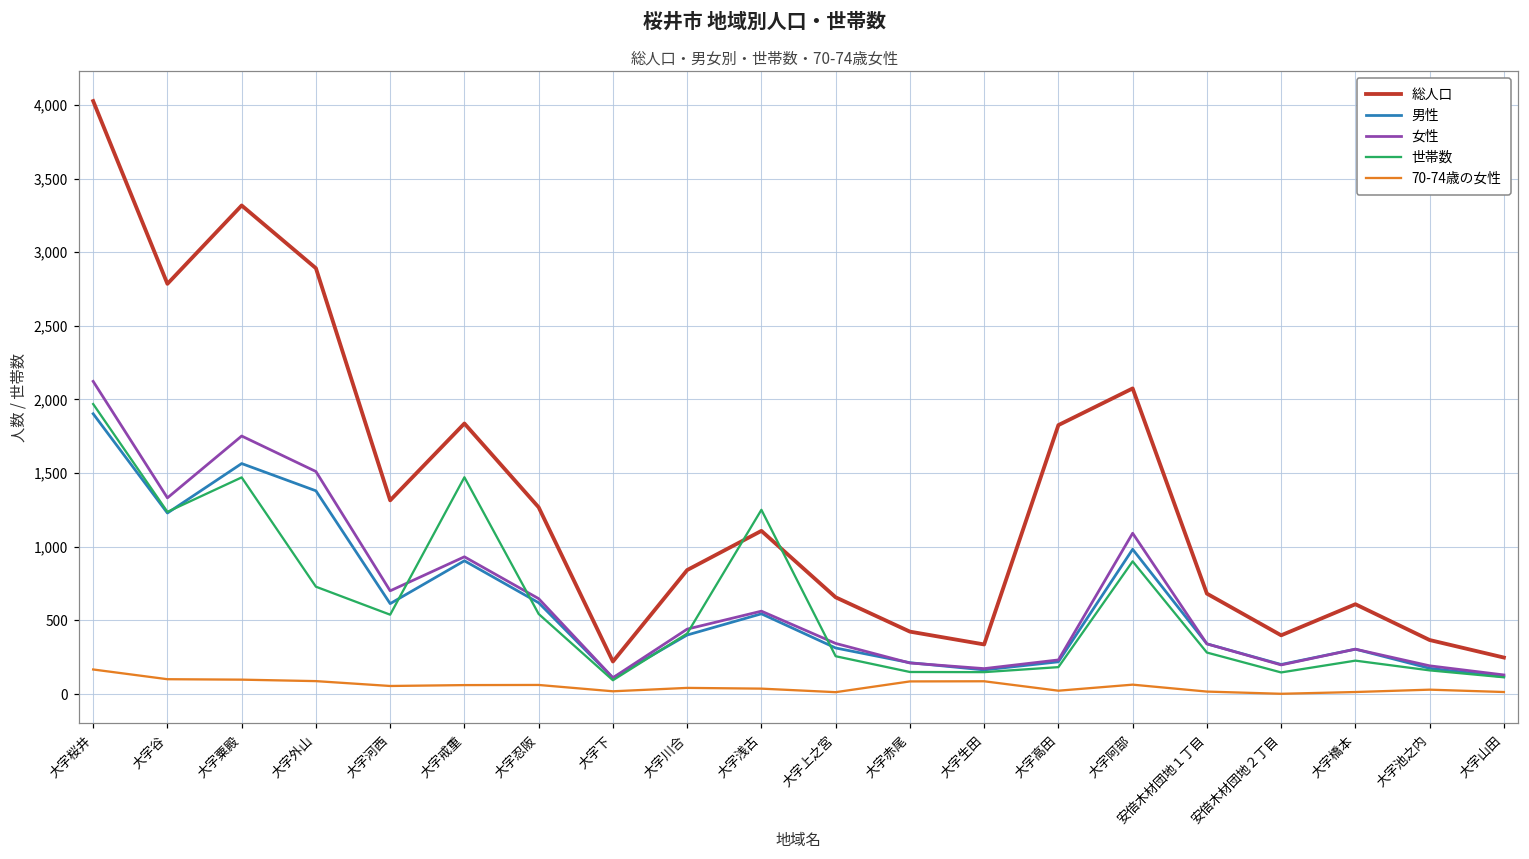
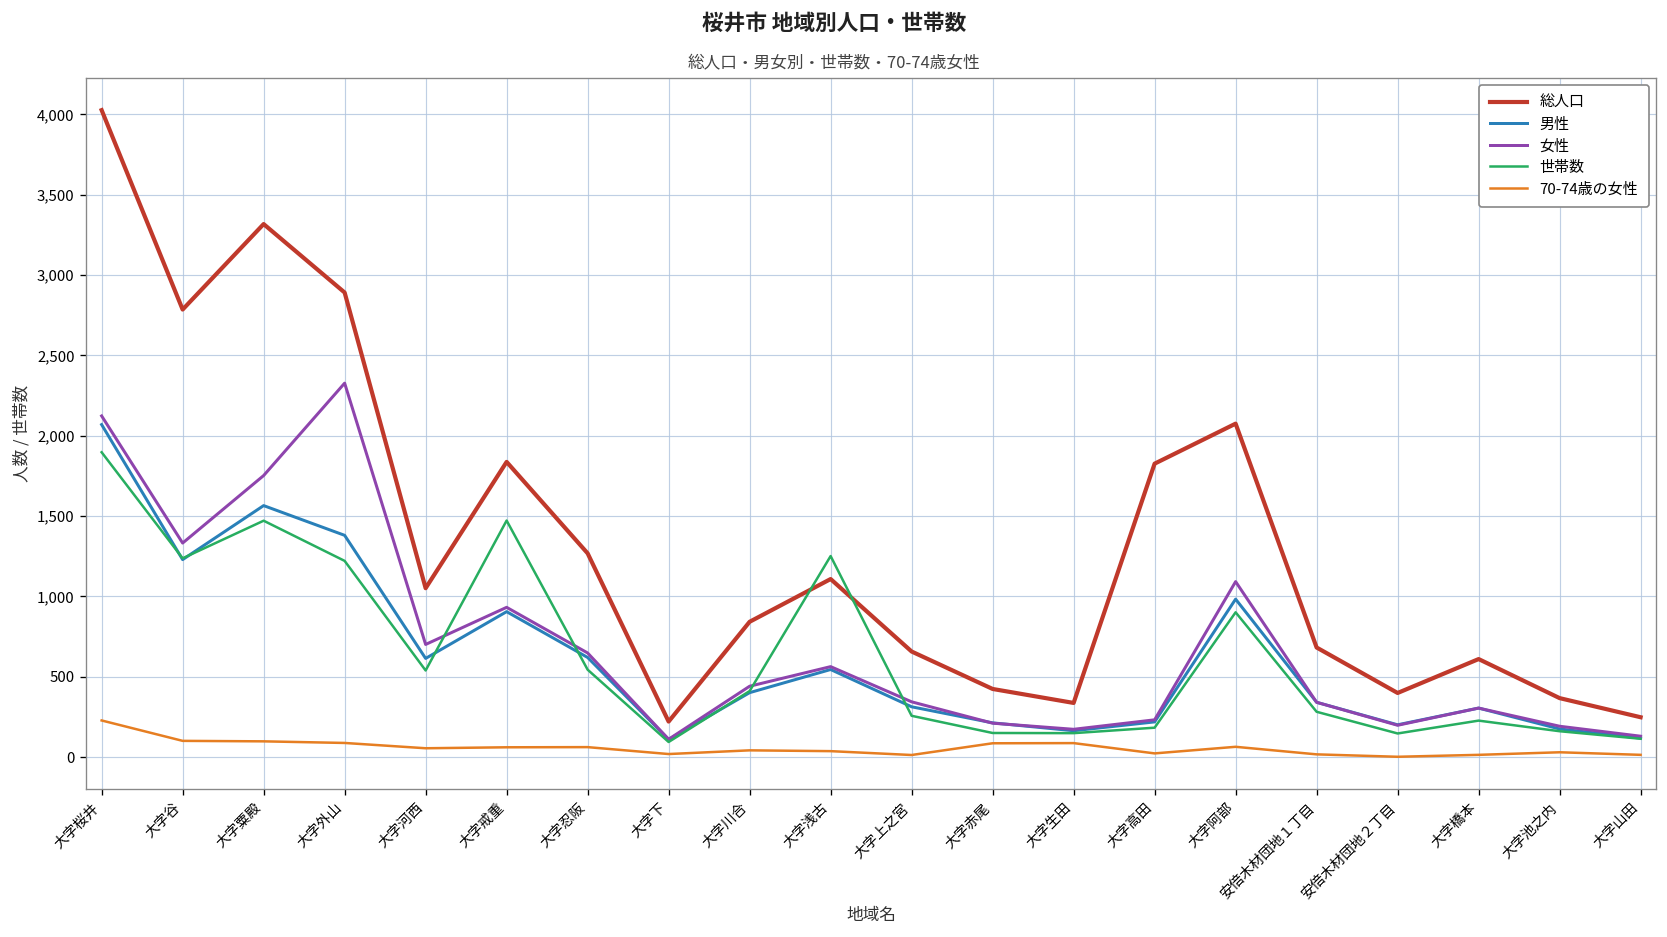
男性, 大字桜井: 1,900 -> 2,070
世帯数, 大字桜井: 1,970 -> 1,900
70-74歳の女性, 大字桜井: 170 -> 230
女性, 大字外山: 1,510 -> 2,330
世帯数, 大字外山: 730 -> 1,220
総人口, 大字河西: 1,320 -> 1,050
